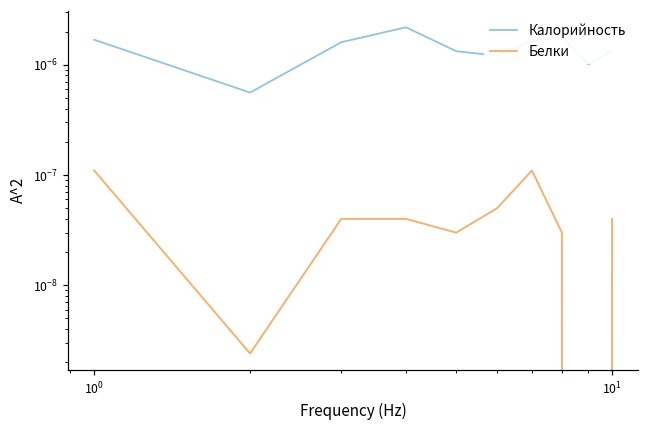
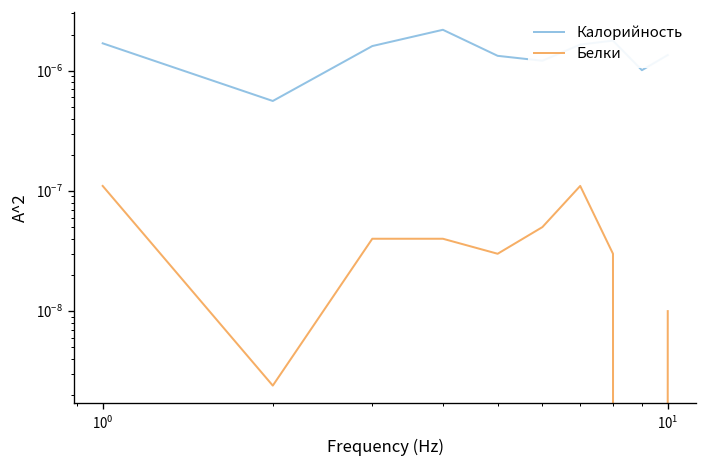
Белки, 10^1: 0.000000040 -> 0.000000010
